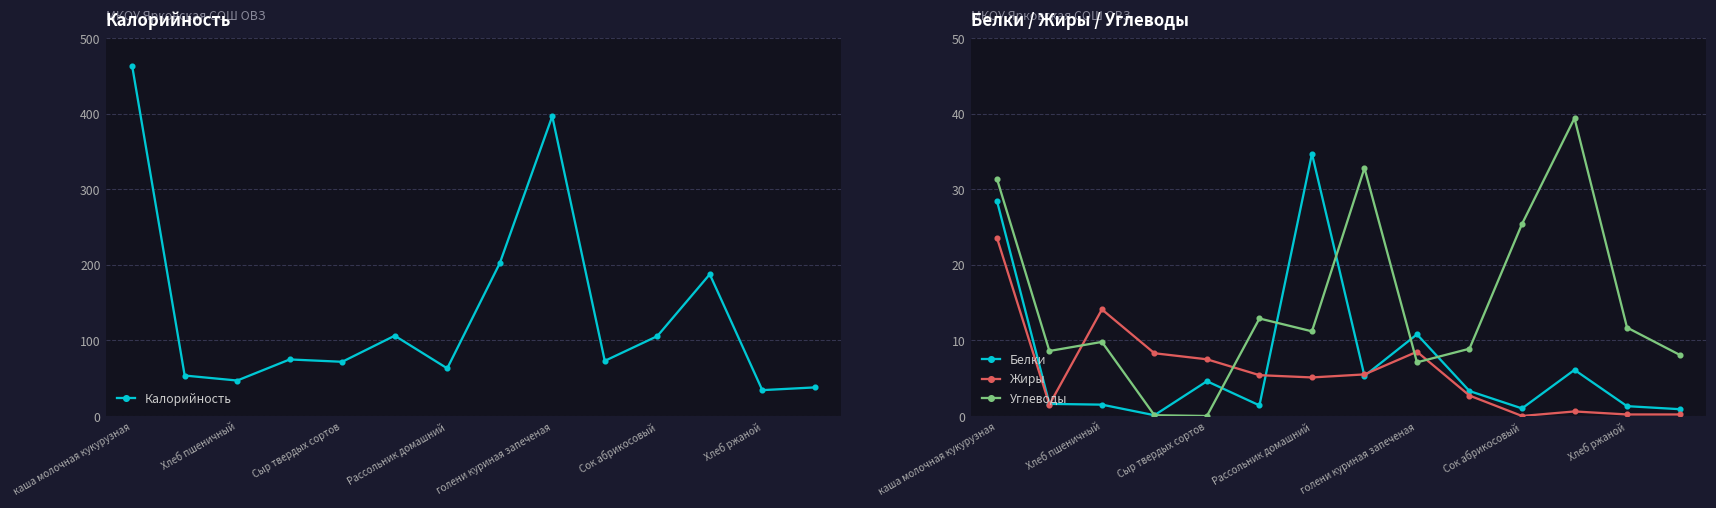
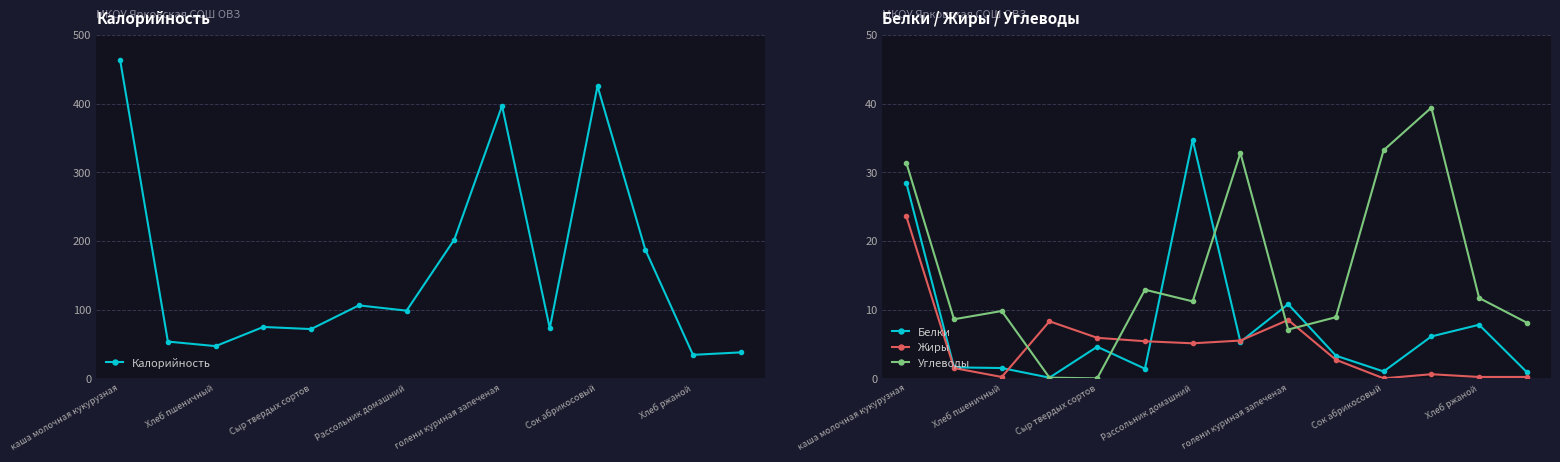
Калорийность, Рассольник домашний: 60 -> 100
Калорийность, Сок абрикосовый: 110 -> 430
Белки / Жиры / Углеводы, Жиры, Хлеб пшеничный: 14 -> 0
Белки / Жиры / Углеводы, Жиры, Сыр твердых сортов: 8 -> 6
Белки / Жиры / Углеводы, Углеводы, Сок абрикосовый: 25 -> 33
Белки / Жиры / Углеводы, Белки, Хлеб ржаной: 1 -> 8
